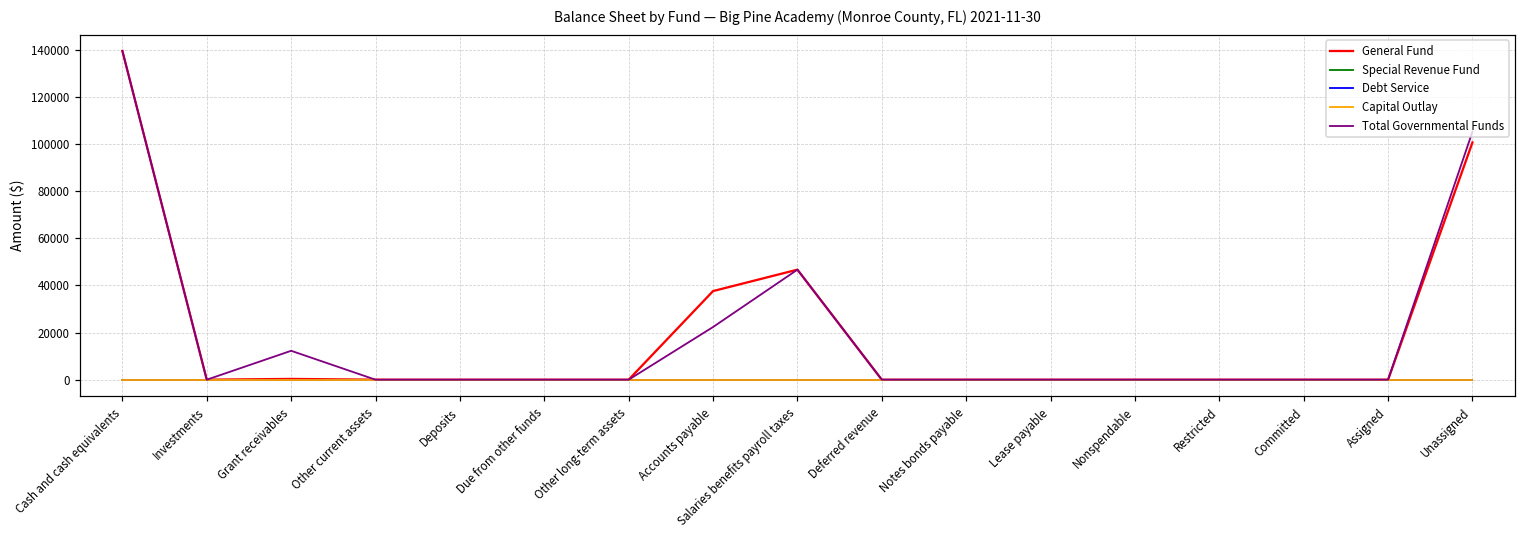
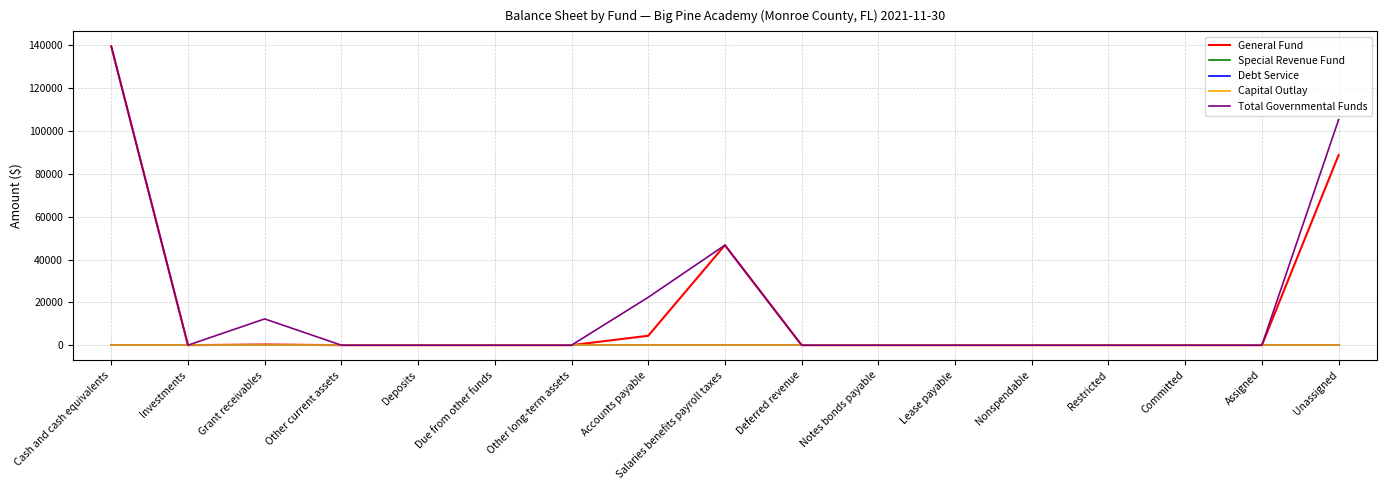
General Fund, Accounts payable: 38000 -> 4000
General Fund, Unassigned: 101000 -> 89000
